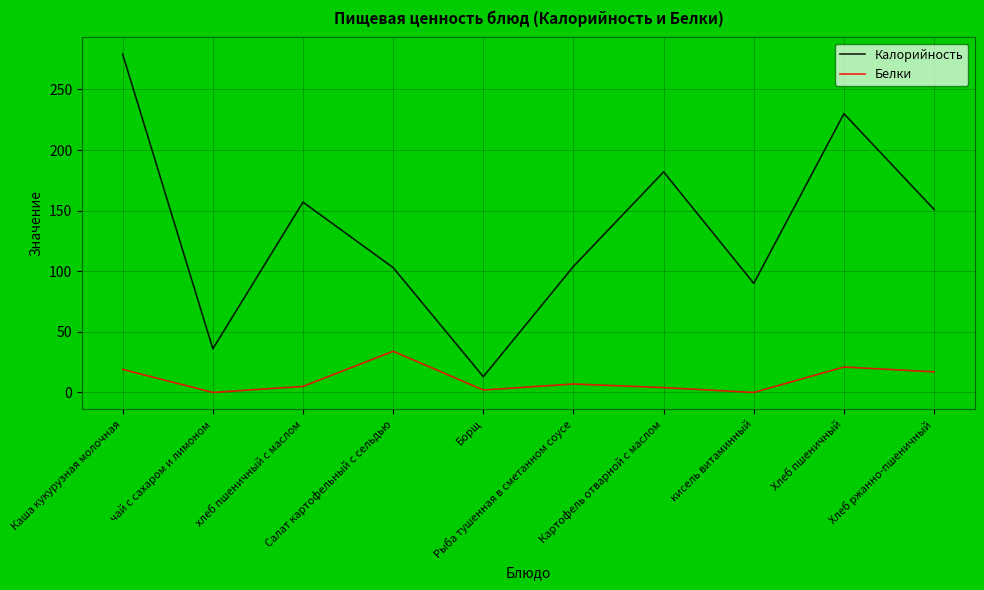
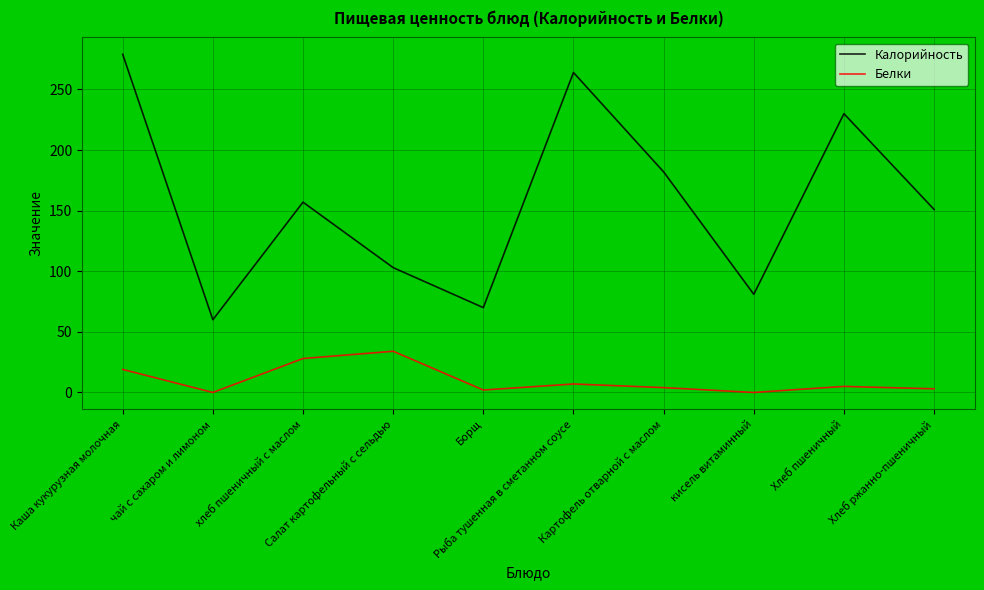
Калорийность, чай с сахаром и лимоном: 36 -> 60
Белки, хлеб пшеничный с маслом: 5 -> 28
Калорийность, Борщ: 13 -> 70
Калорийность, Рыба тушенная в сметанном соусе: 104 -> 264
Калорийность, кисель витаминный: 90 -> 81
Белки, Хлеб пшеничный: 21 -> 5
Белки, Хлеб ржанно-пшеничный: 17 -> 3
